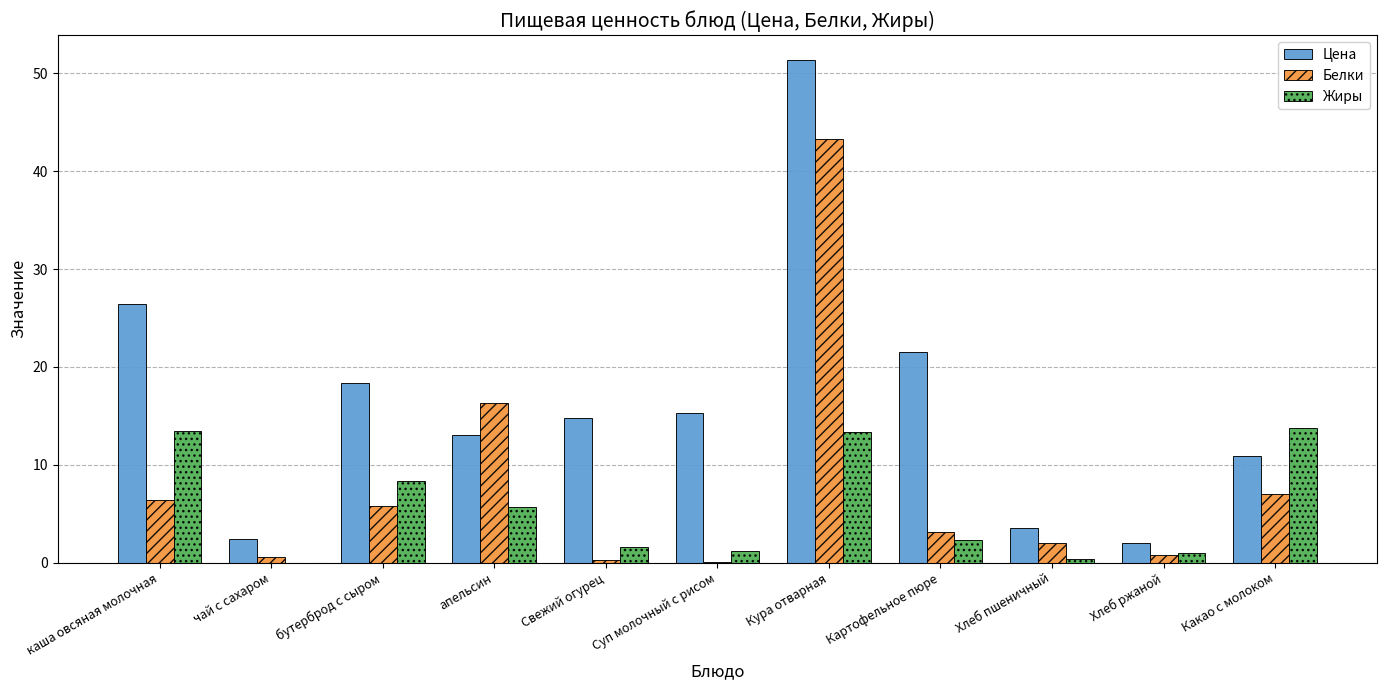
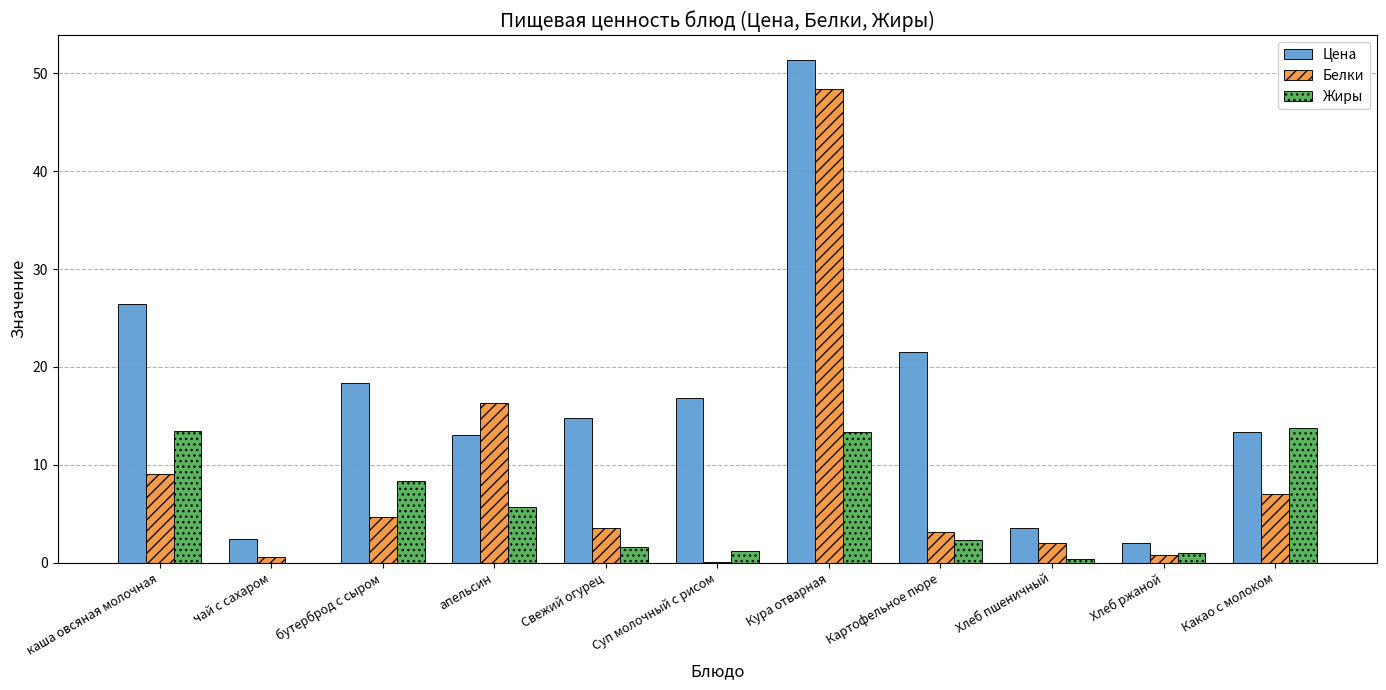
Белки, каша овсяная молочная: 6 -> 9
Белки, бутерброд с сыром: 6 -> 5
Белки, Свежий огурец: 0 -> 4
Цена, Суп молочный с рисом: 15 -> 17
Белки, Кура отварная: 43 -> 48
Цена, Какао с молоком: 11 -> 13
